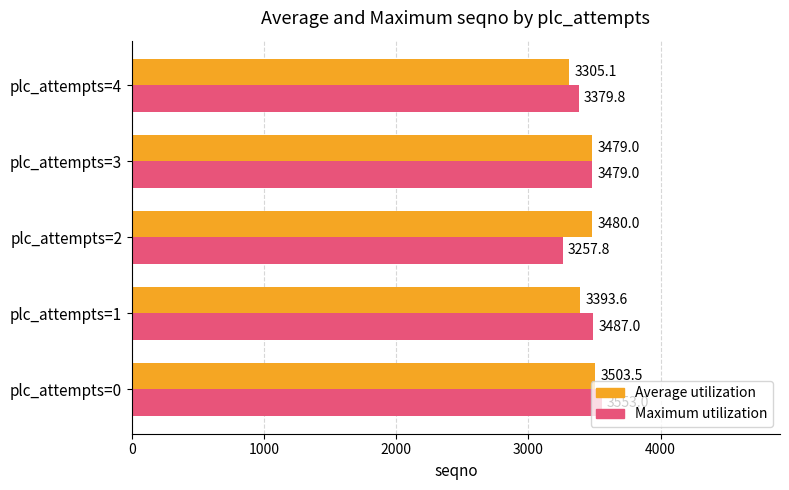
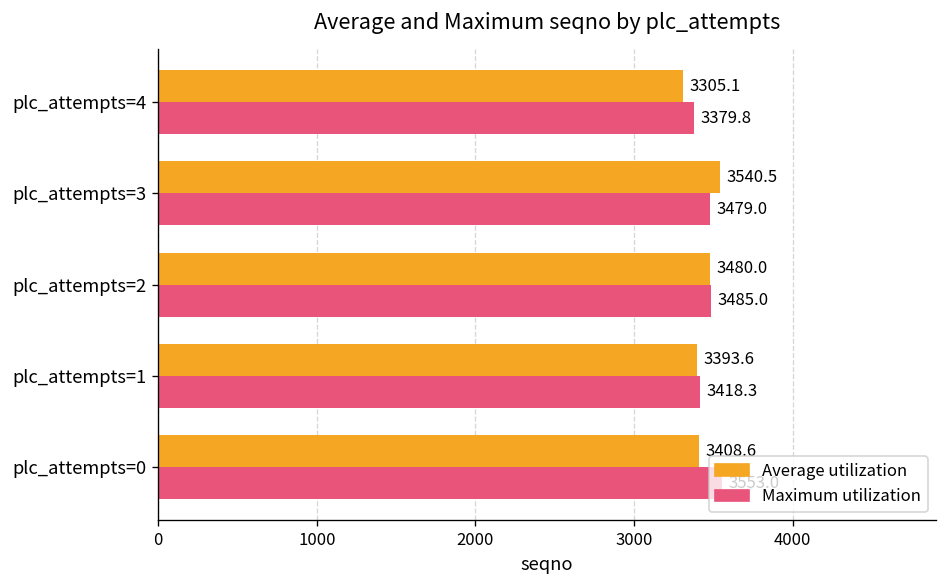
Average utilization, plc_attempts=3: 3479.0 -> 3540.5
Maximum utilization, plc_attempts=2: 3257.8 -> 3485.0
Maximum utilization, plc_attempts=1: 3487.0 -> 3418.3
Average utilization, plc_attempts=0: 3500 -> 3410
